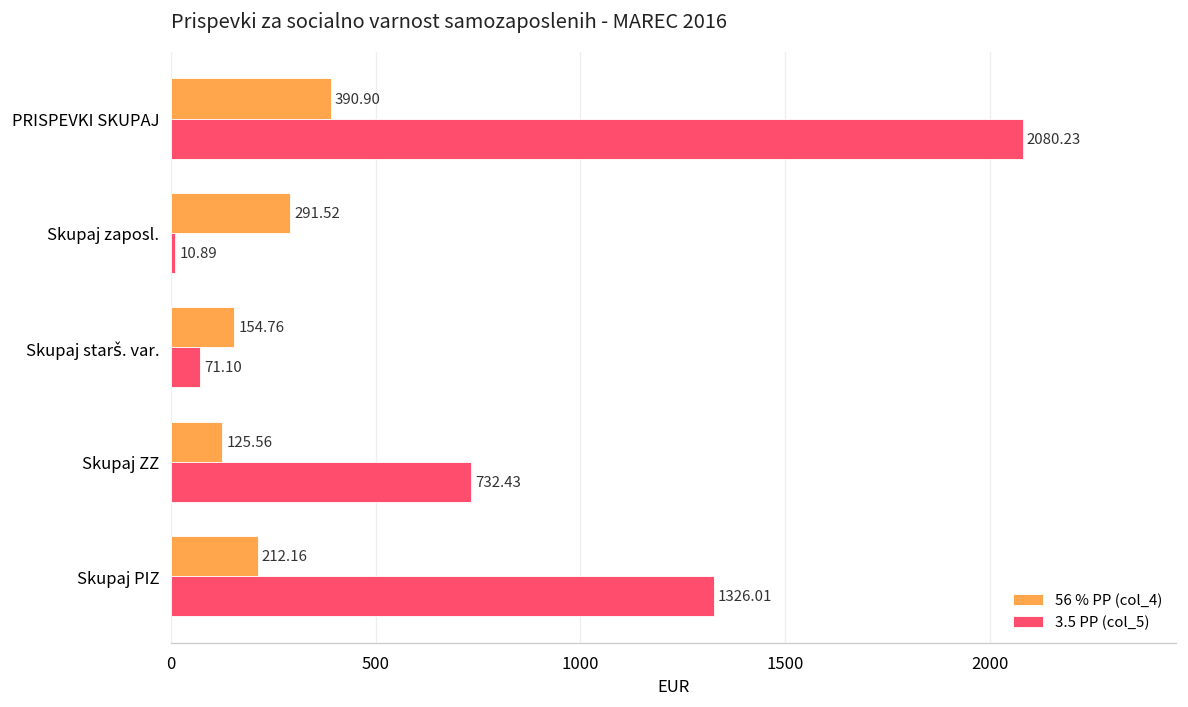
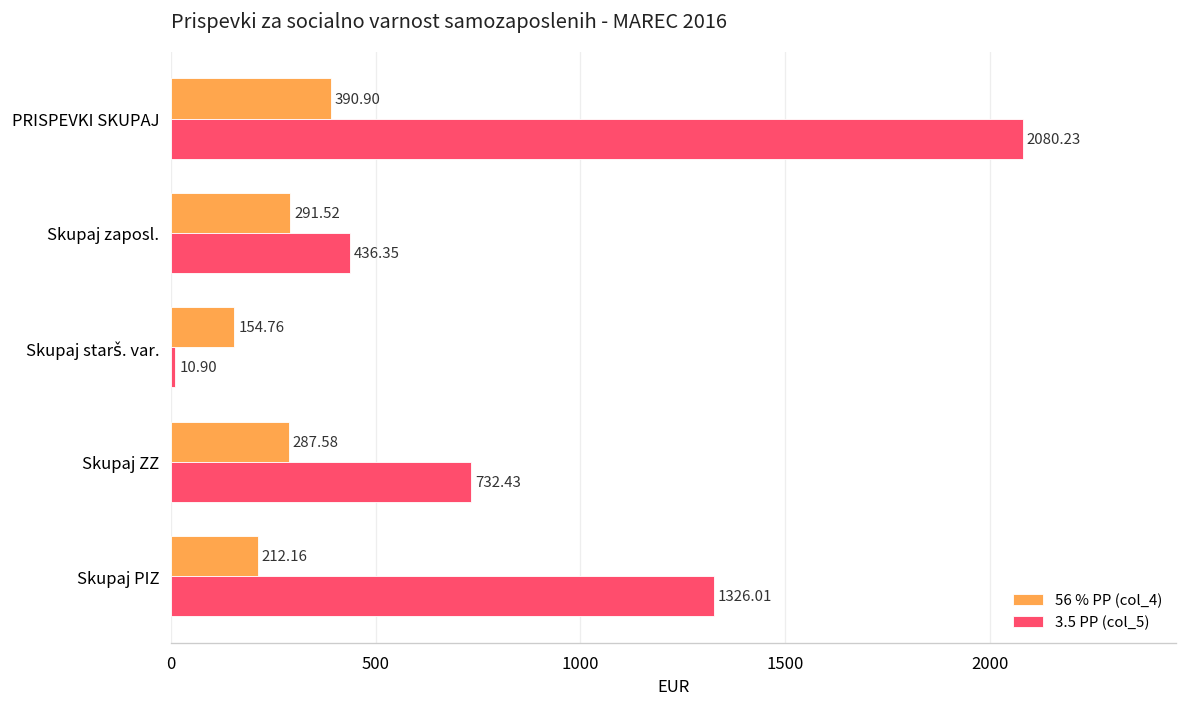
3.5 PP (col_5), Skupaj zaposl.: 10.89 -> 436.35
3.5 PP (col_5), Skupaj starš. var.: 71.10 -> 10.90
56 % PP (col_4), Skupaj ZZ: 125.56 -> 287.58
